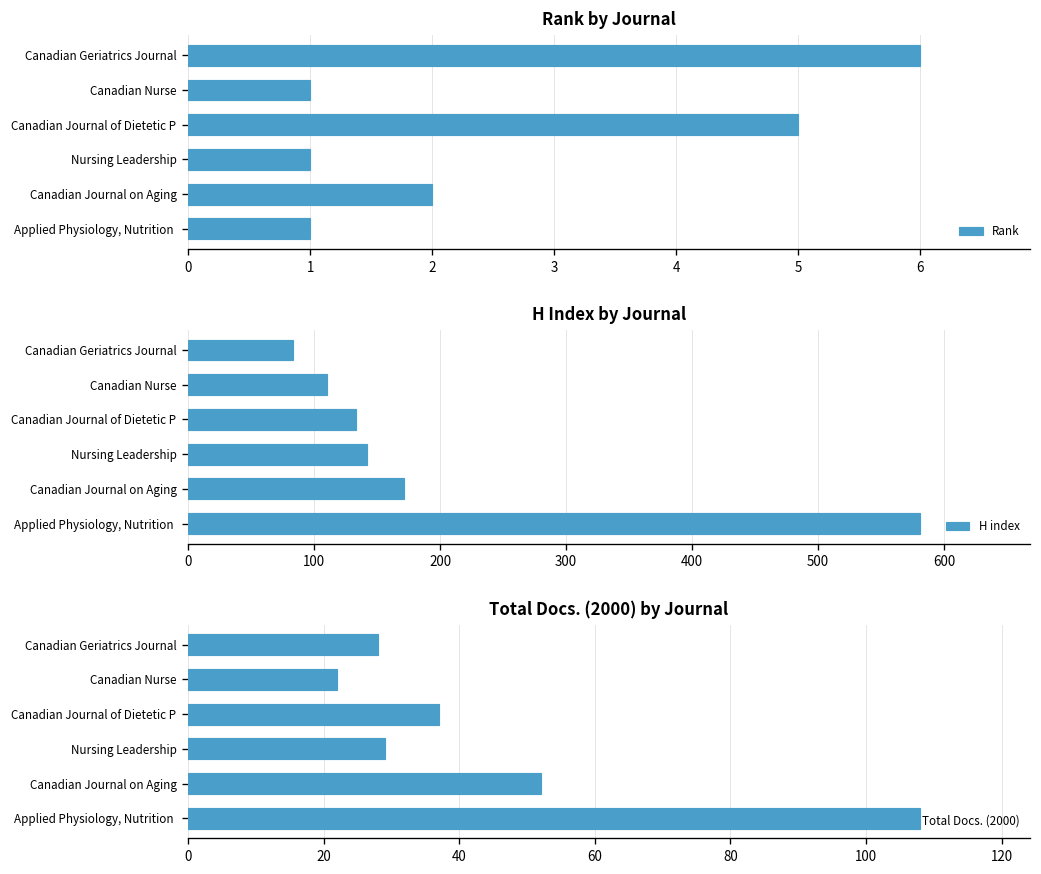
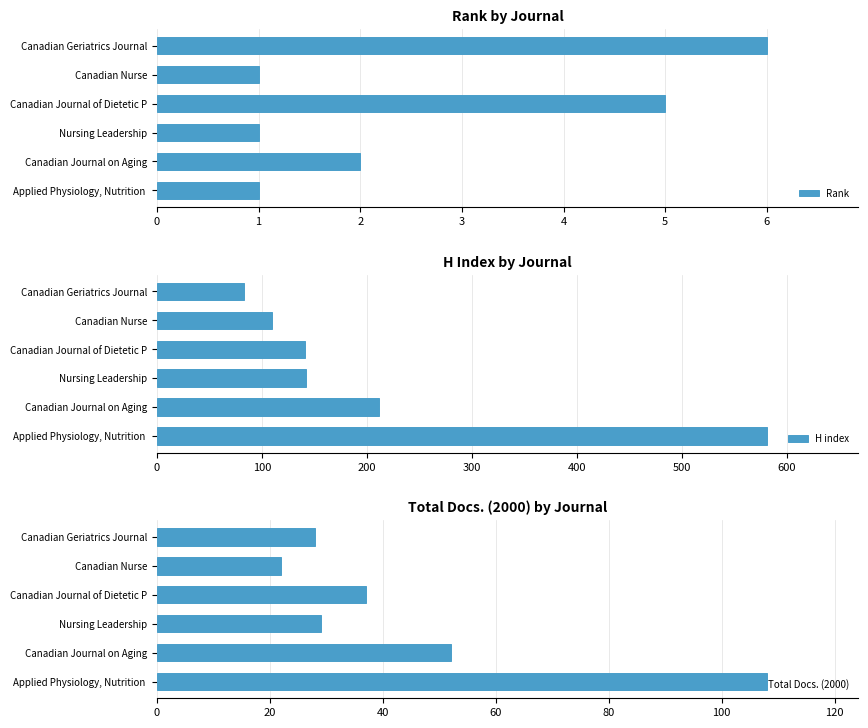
H Index by Journal, Canadian Journal of Dietetic P: 133 -> 141
H Index by Journal, Canadian Journal on Aging: 171 -> 212
